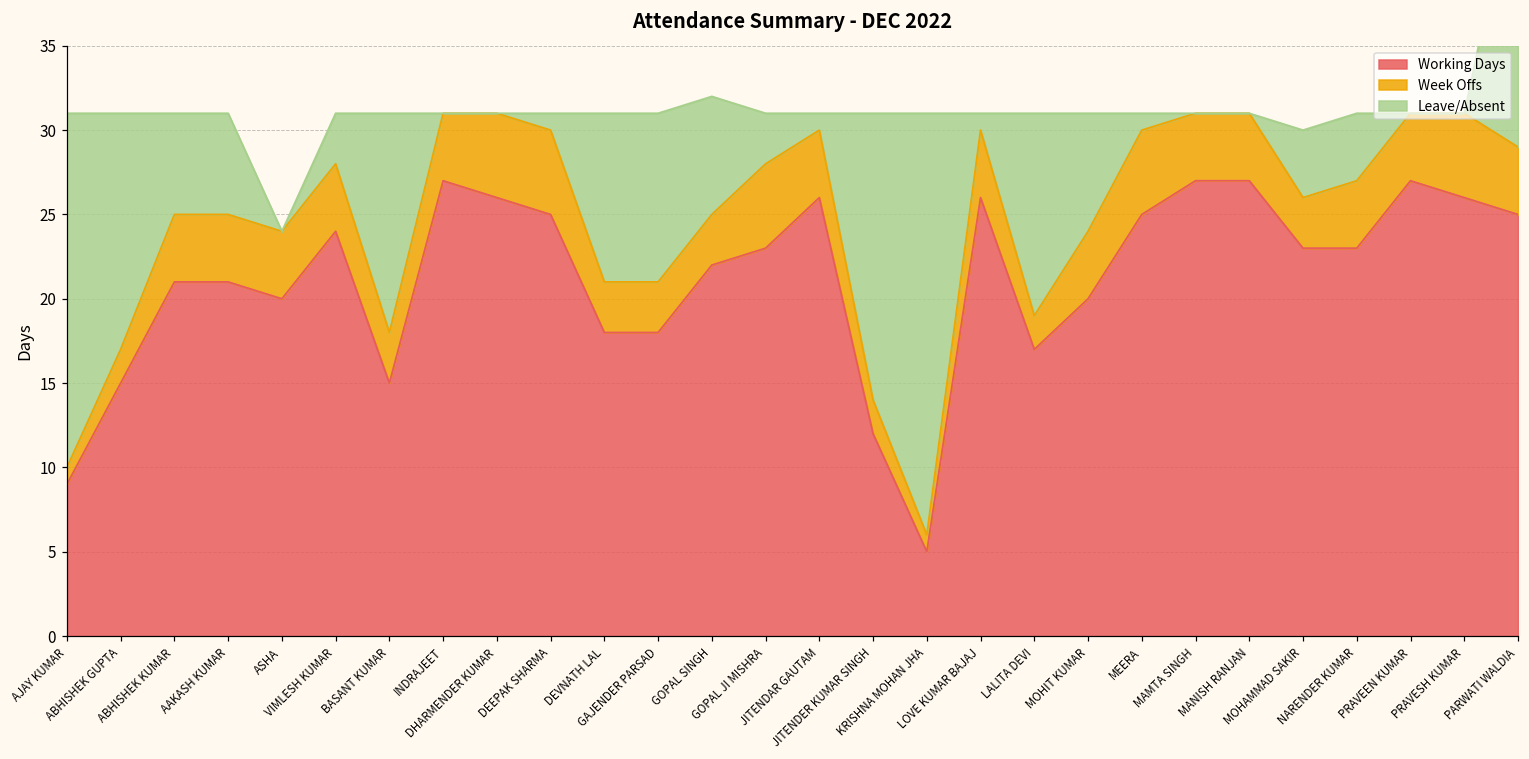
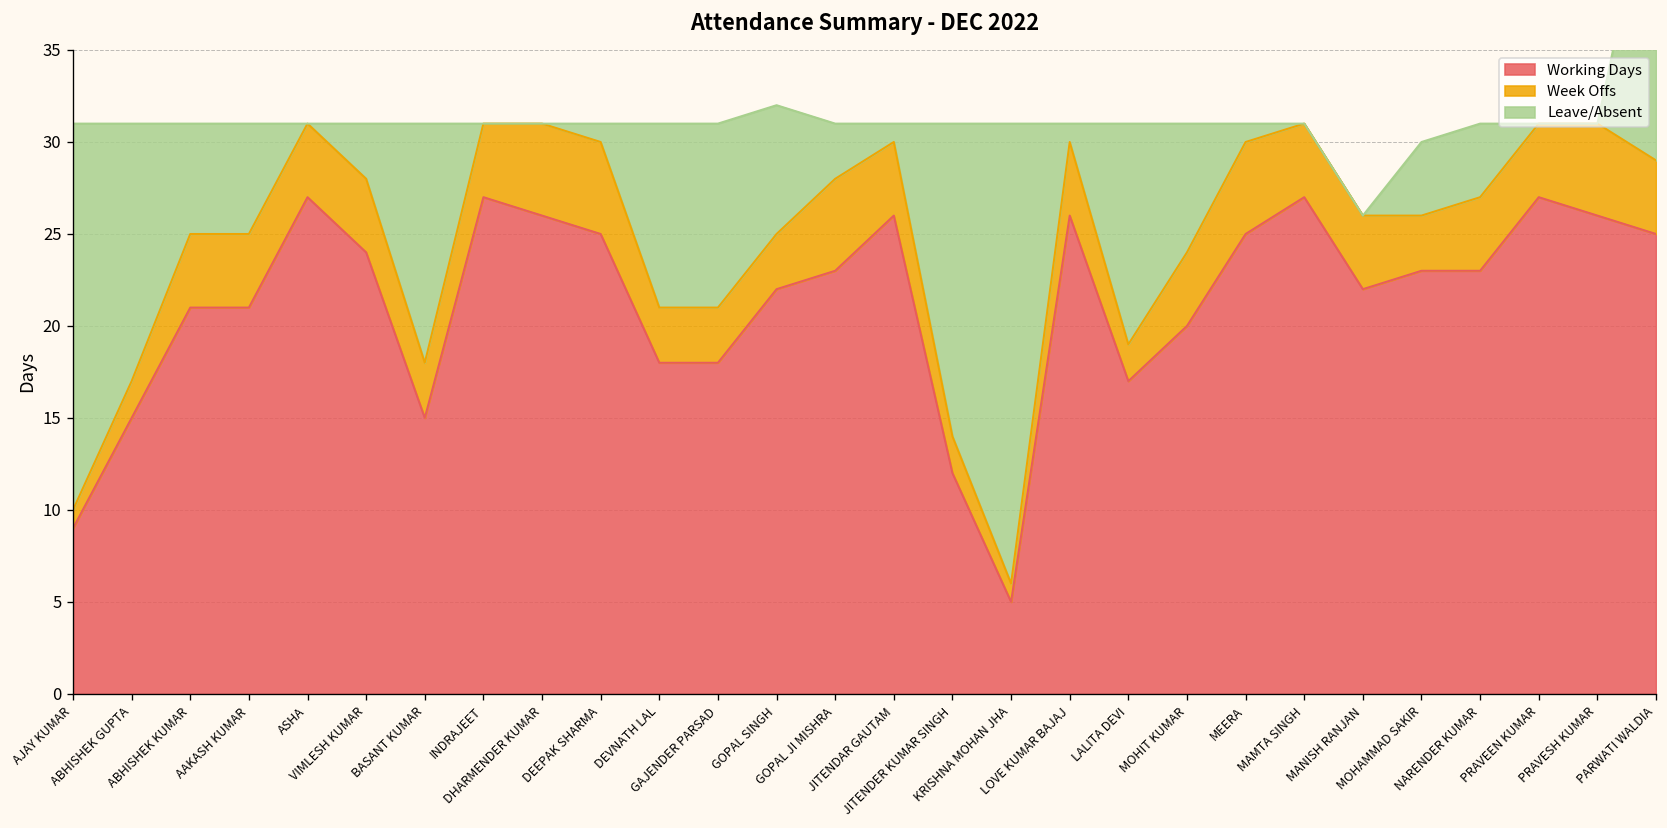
Working Days, ASHA: 20 -> 27
Working Days, MANISH RANJAN: 27 -> 22
